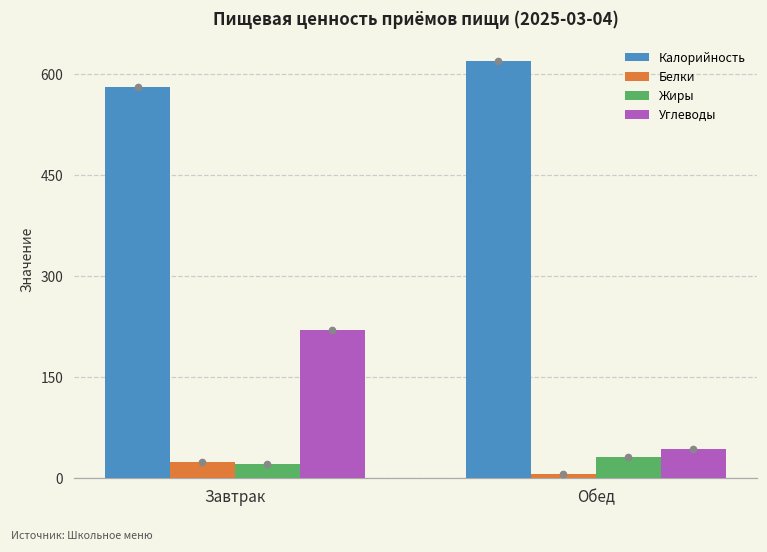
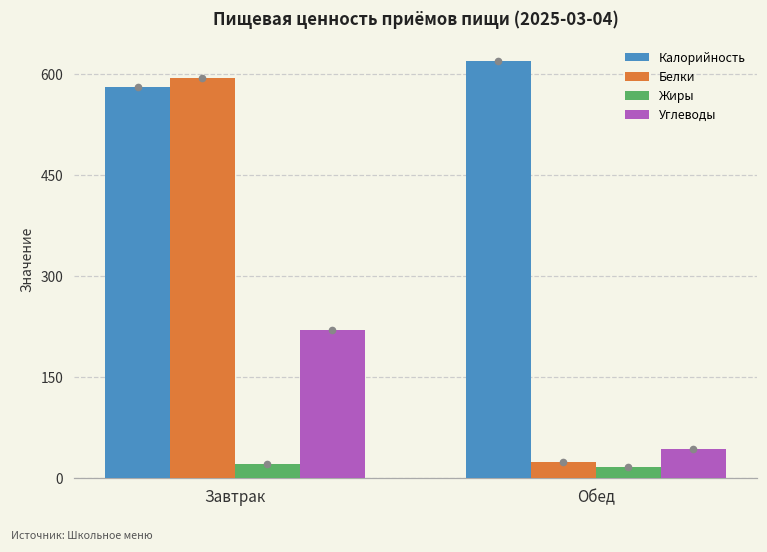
Белки, Завтрак: 20 -> 590
Белки, Обед: 10 -> 20
Жиры, Обед: 30 -> 20
